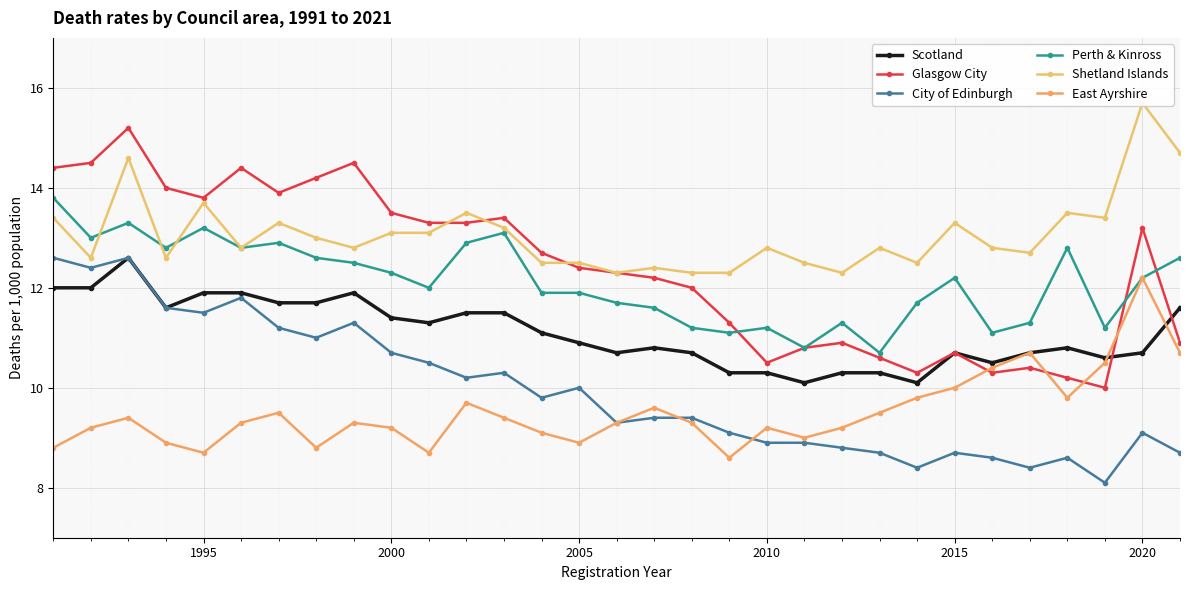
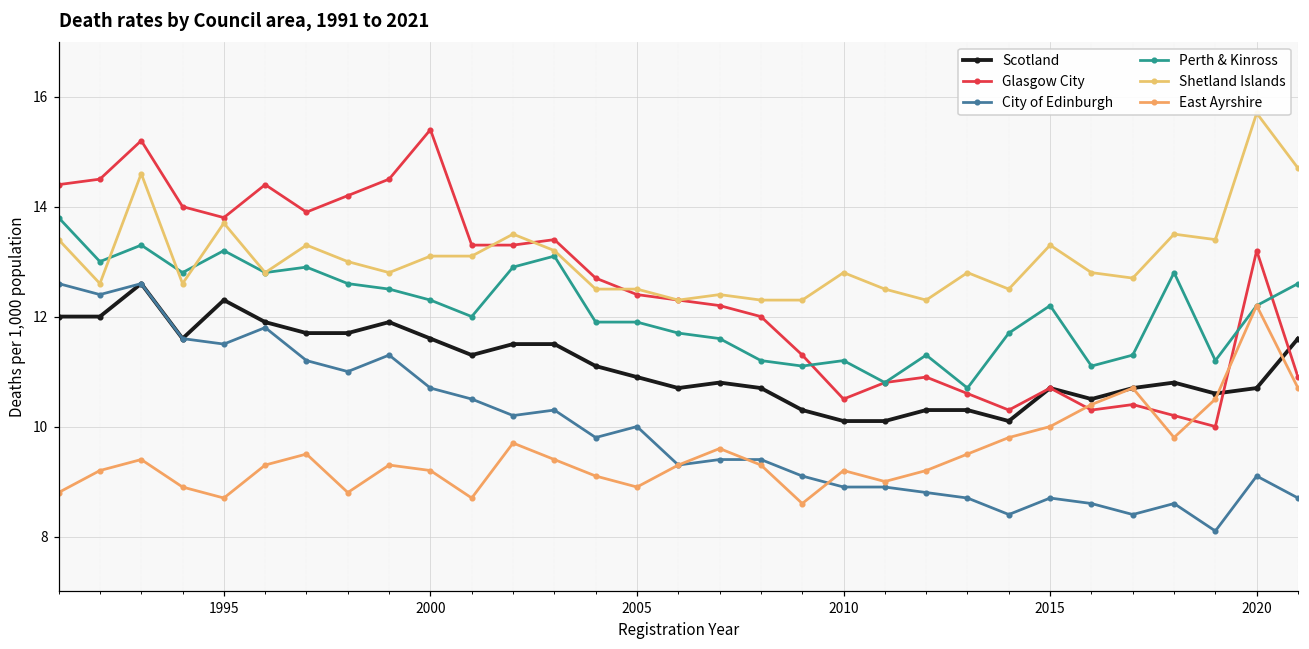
Scotland, 1995: 11.9 -> 12.3
Scotland, 2000: 11.4 -> 11.6
Glasgow City, 2000: 13.5 -> 15.4
Scotland, 2010: 10.3 -> 10.1
